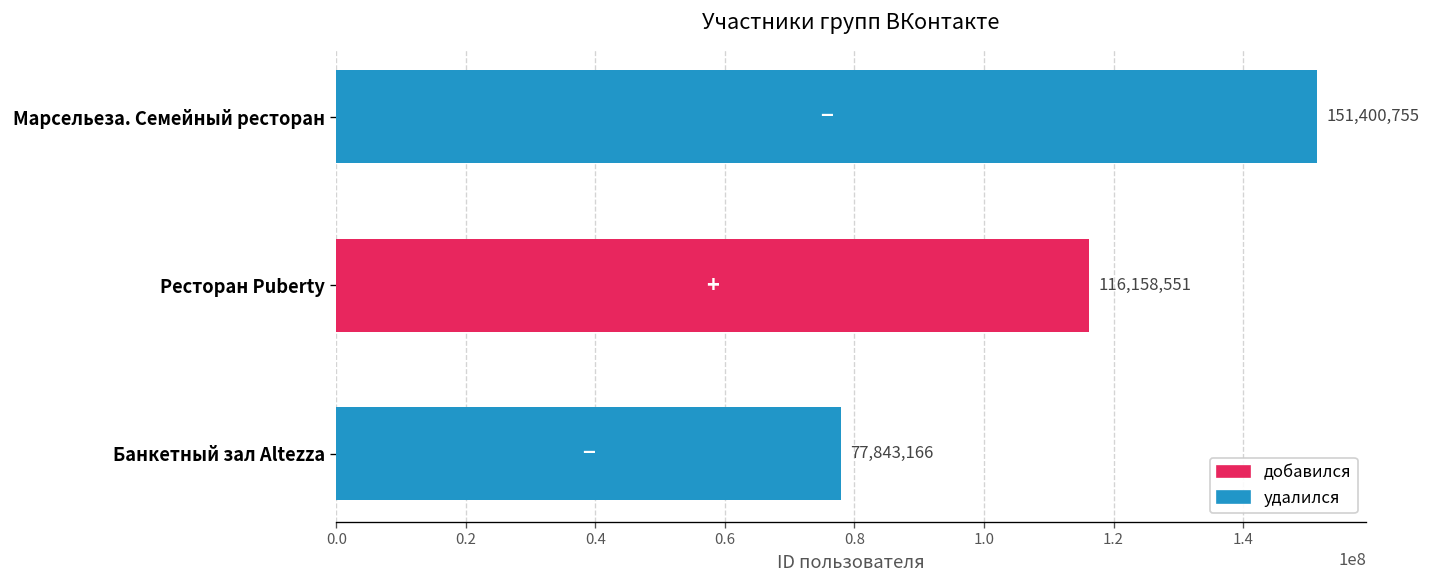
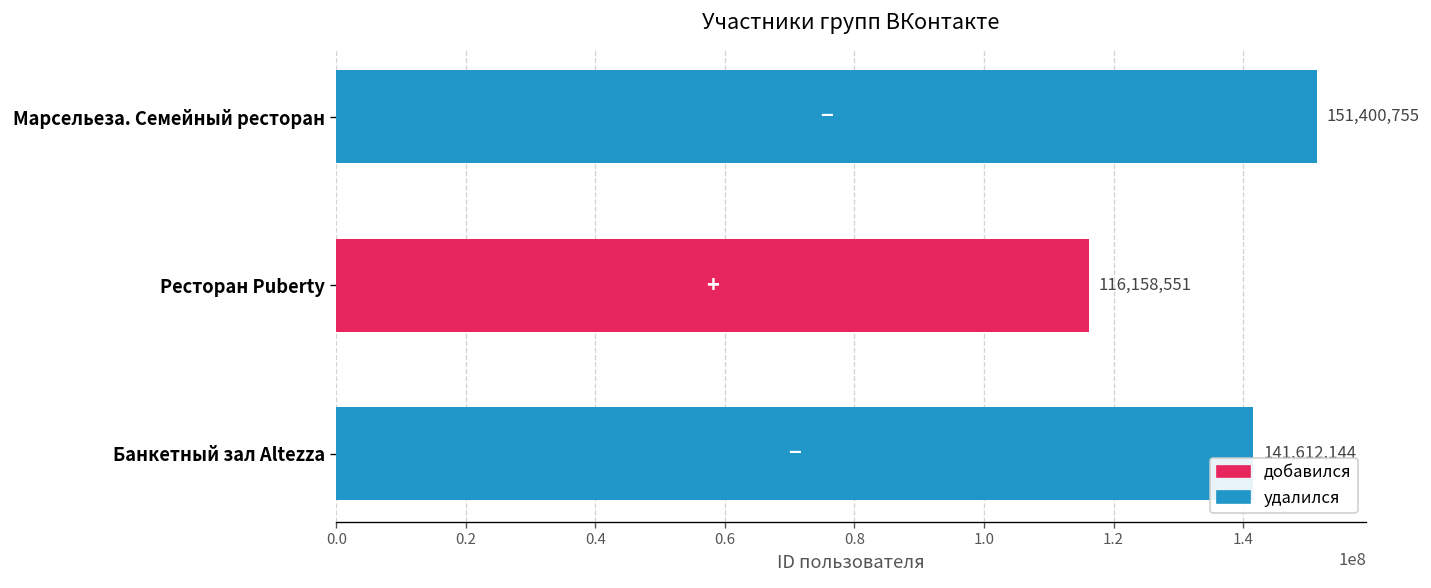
Банкетный зал Altezza: 78000000 -> 142000000
